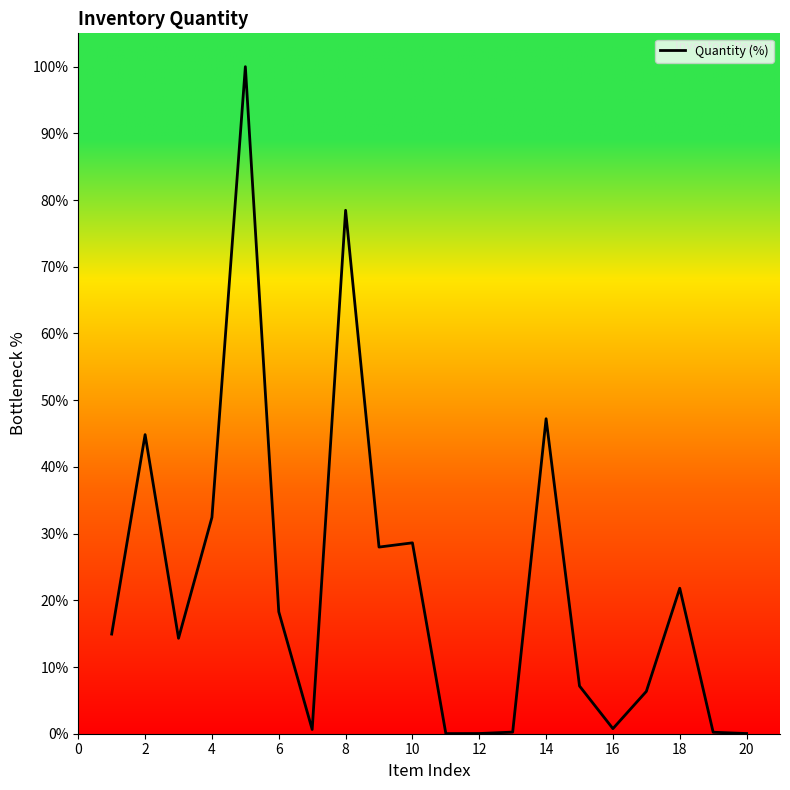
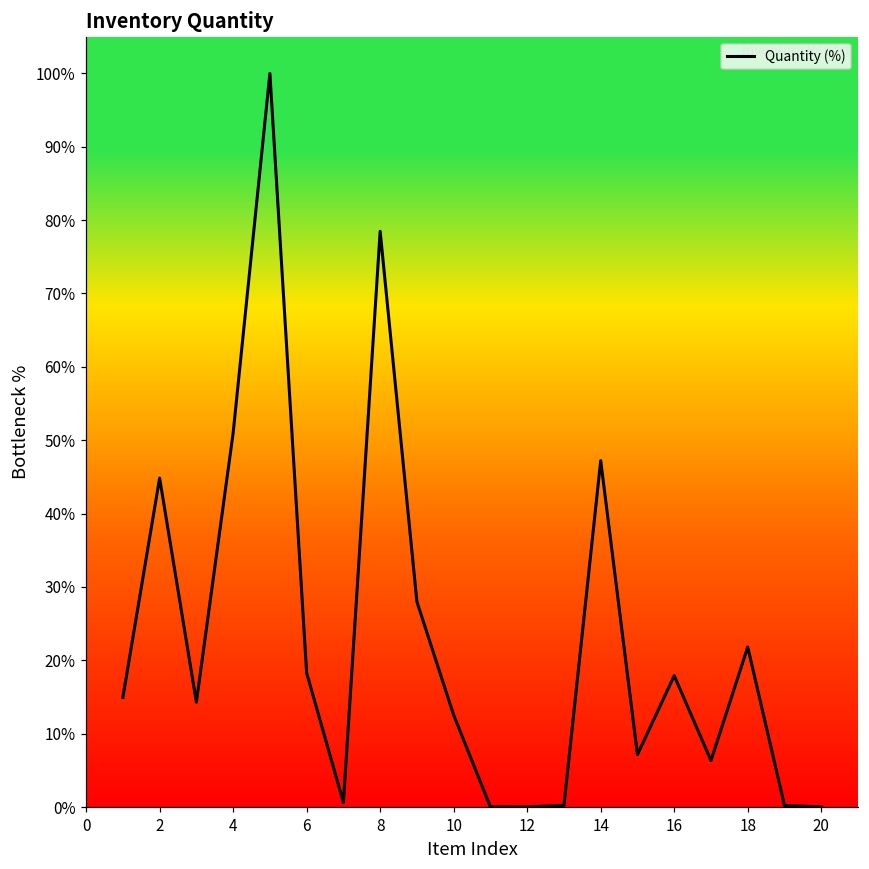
4: 32% -> 51%
10: 29% -> 13%
16: 1% -> 18%
